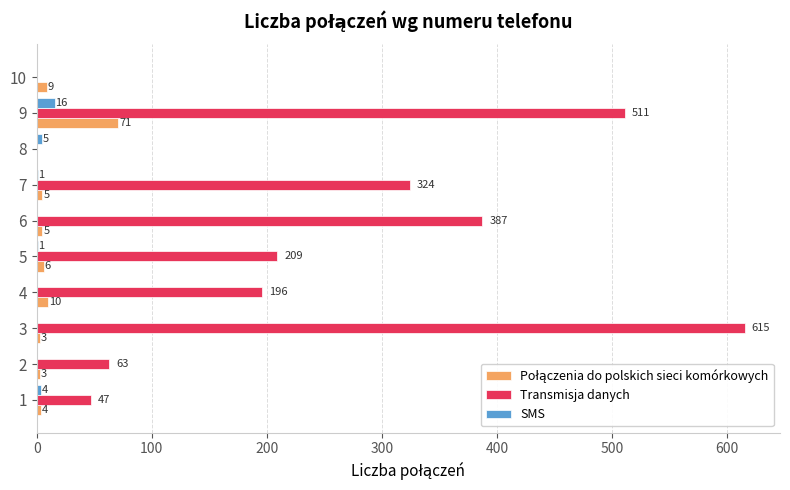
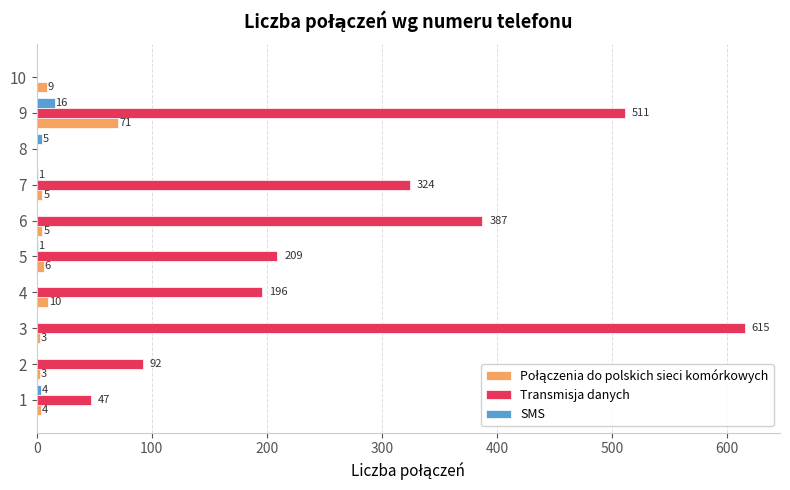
Transmisja danych, 2: 63 -> 92
